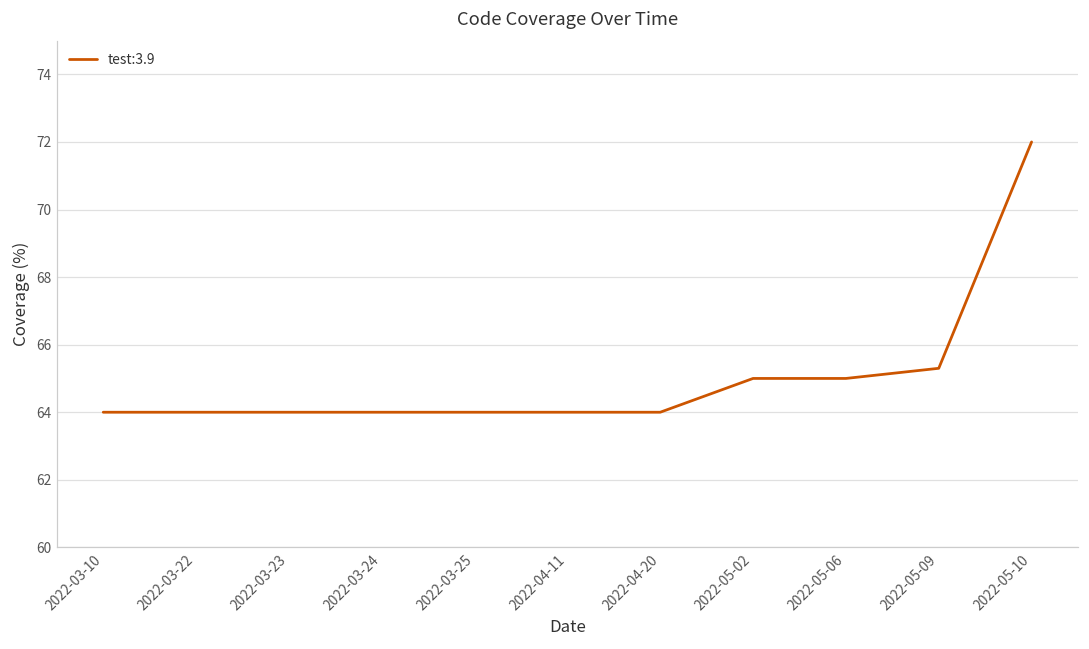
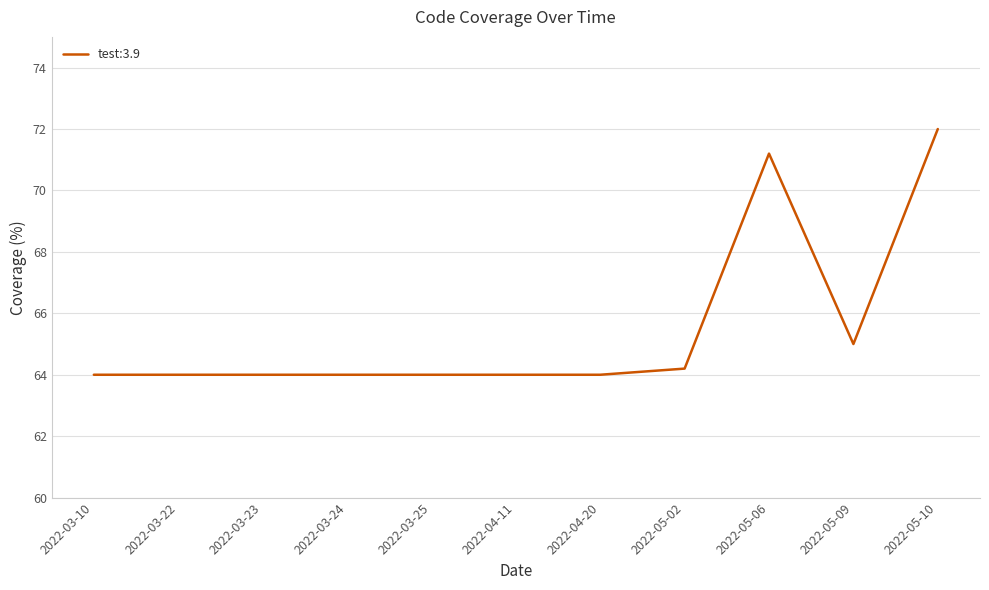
2022-05-02: 65.0 -> 64.2
2022-05-06: 65.0 -> 71.2
2022-05-09: 65.3 -> 65.0
